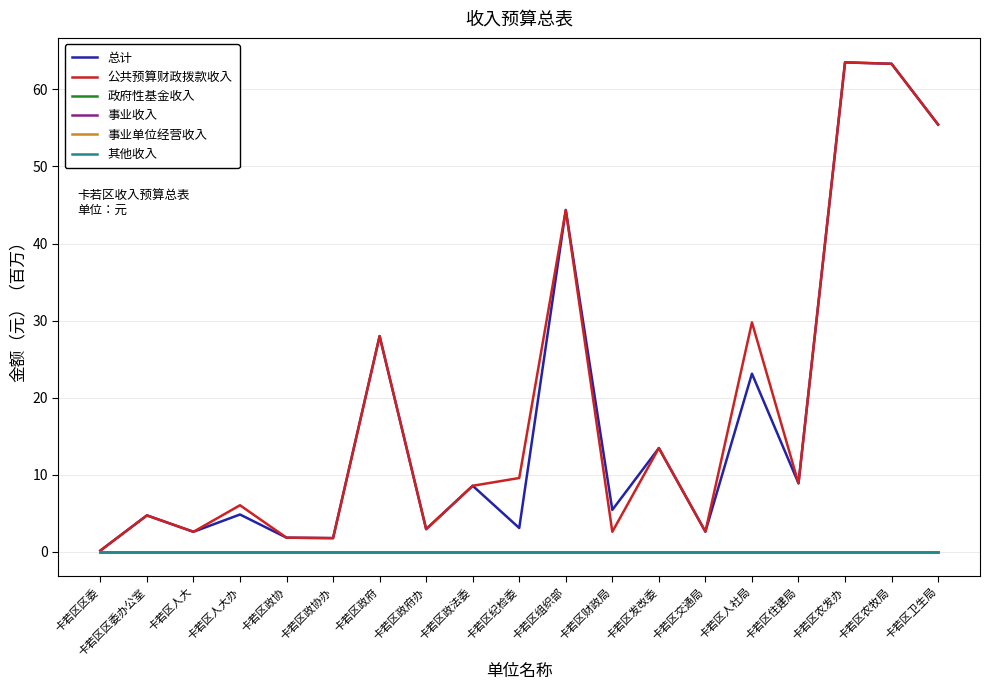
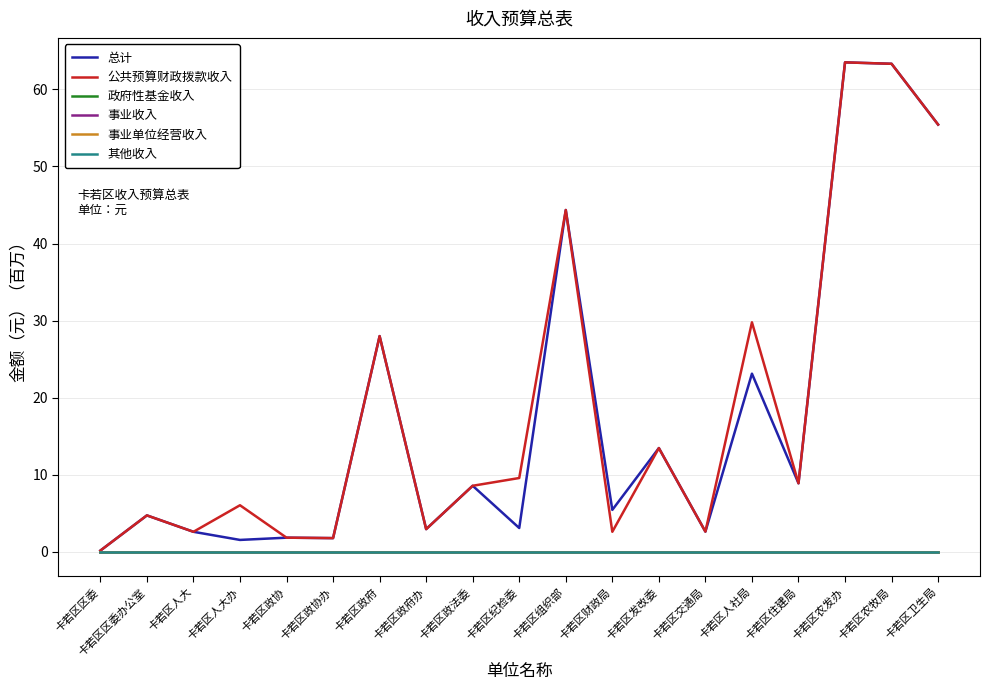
总计, 卡若区人大办: 5 -> 2
